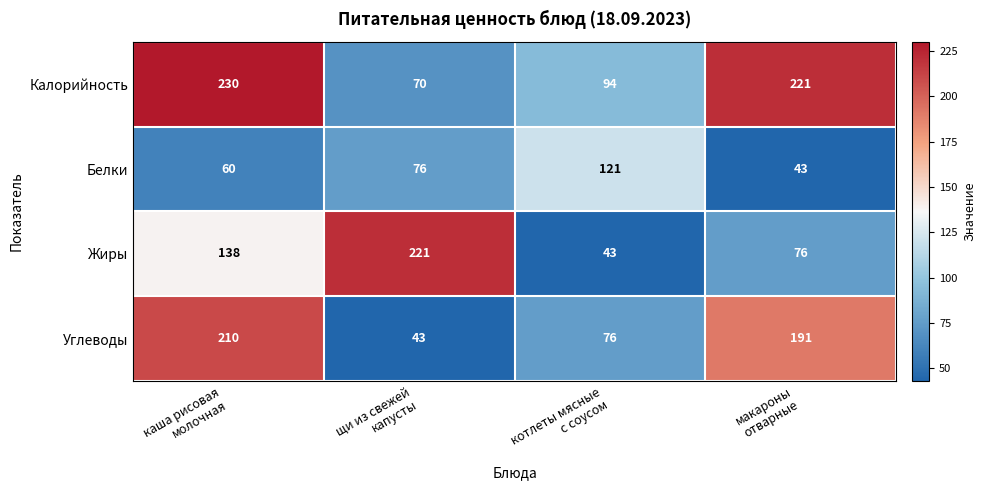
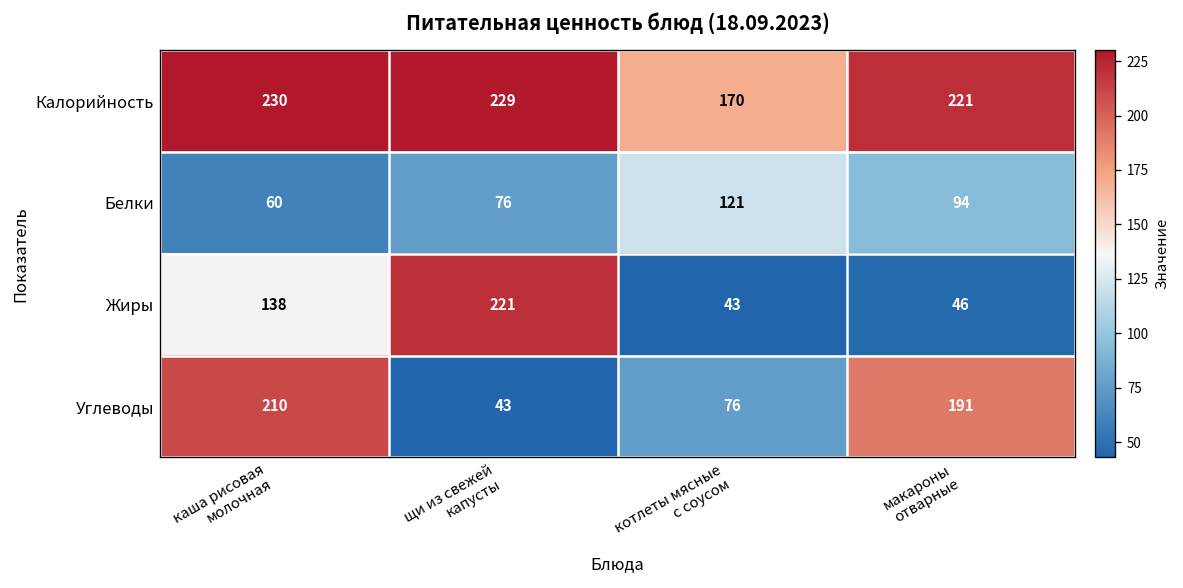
Калорийность, щи из свежей капусты: 70 -> 229
Калорийность, котлеты мясные с соусом: 94 -> 170
Белки, макароны отварные: 43 -> 94
Жиры, макароны отварные: 76 -> 46
